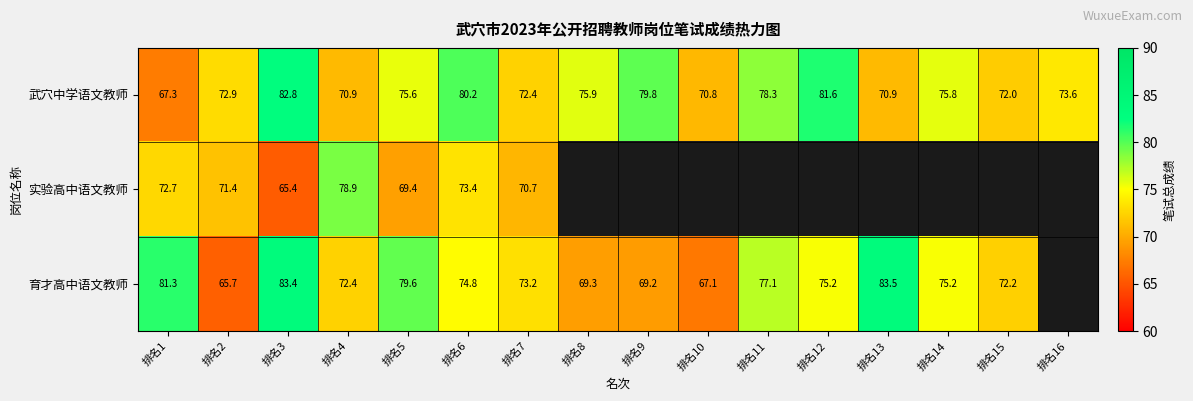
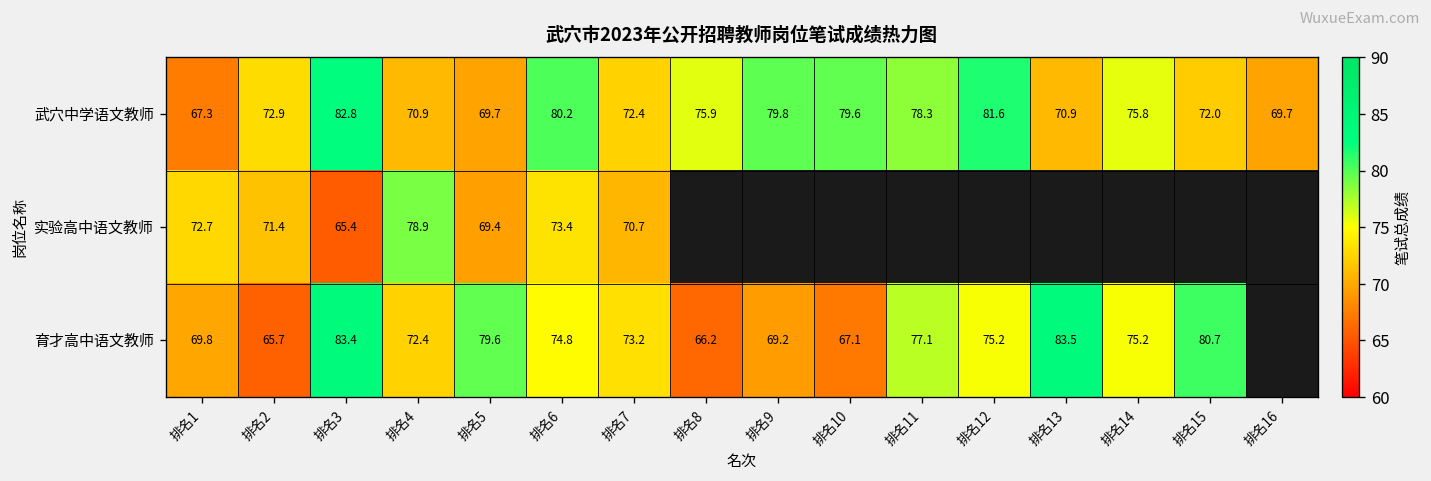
武穴中学语文教师, 排名5: 75.6 -> 69.7
武穴中学语文教师, 排名10: 70.8 -> 79.6
武穴中学语文教师, 排名16: 73.6 -> 69.7
育才高中语文教师, 排名1: 81.3 -> 69.8
育才高中语文教师, 排名8: 69.3 -> 66.2
育才高中语文教师, 排名15: 72.2 -> 80.7
